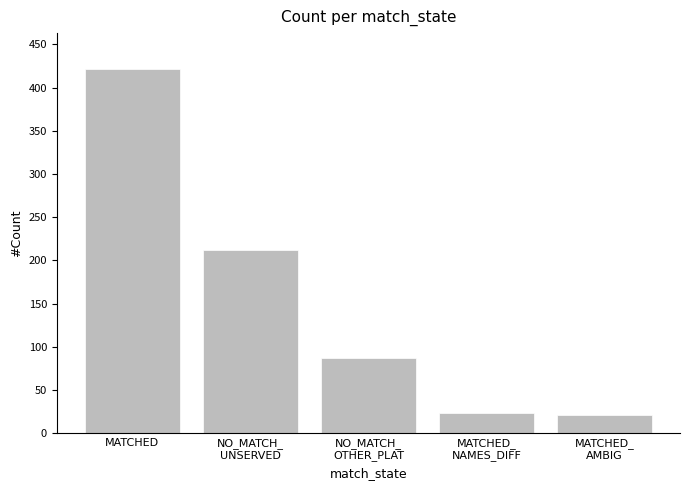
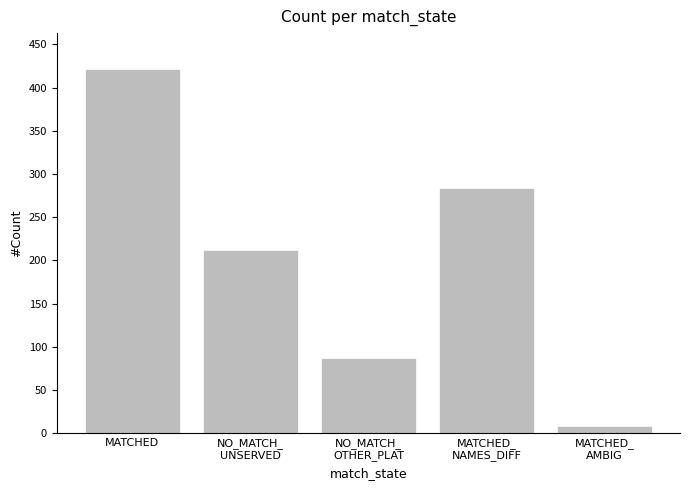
MATCHED_ NAMES_DIFF: 20 -> 280
MATCHED_ AMBIG: 20 -> 10
